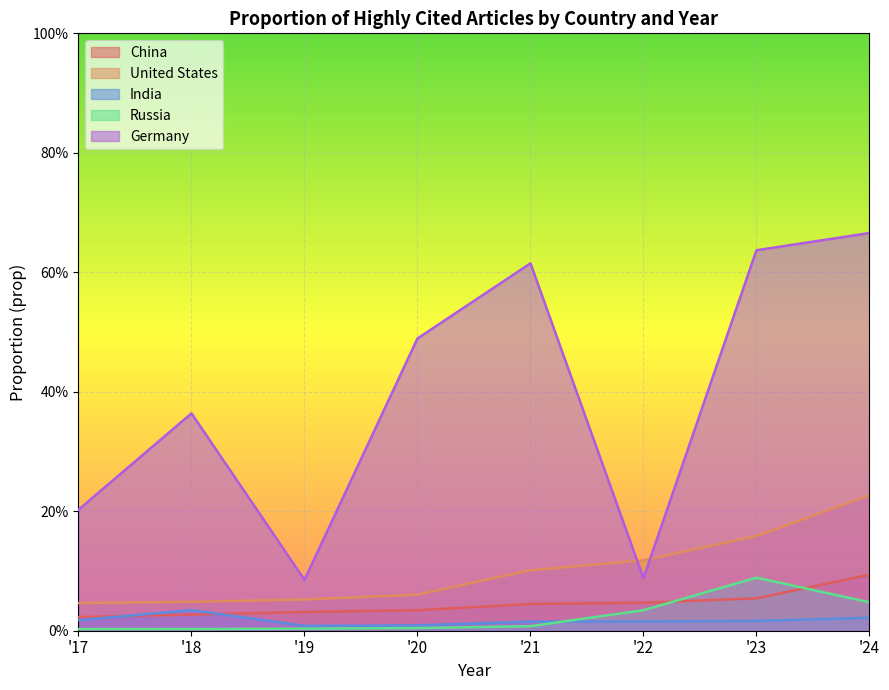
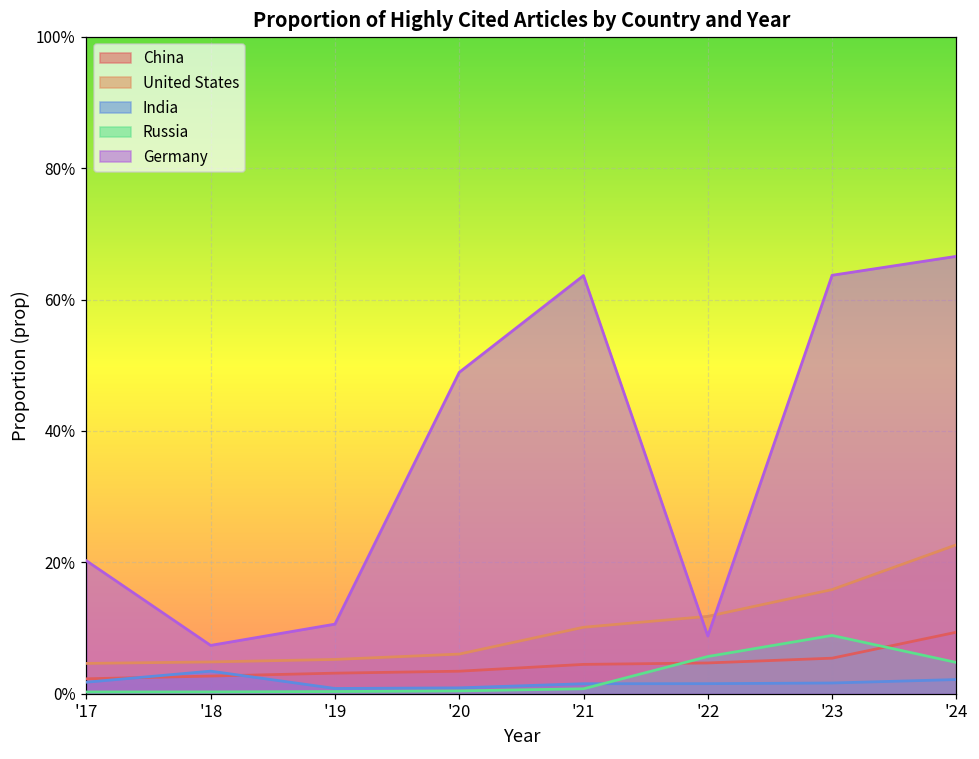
Germany, '18: 36% -> 7%
Germany, '19: 9% -> 11%
Germany, '21: 62% -> 64%
Russia, '22: 3% -> 6%
